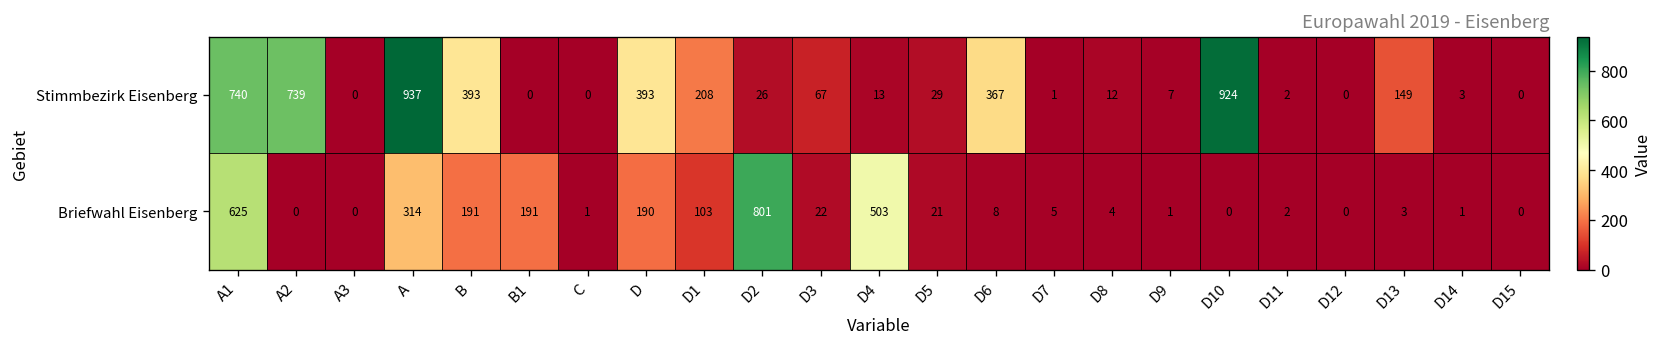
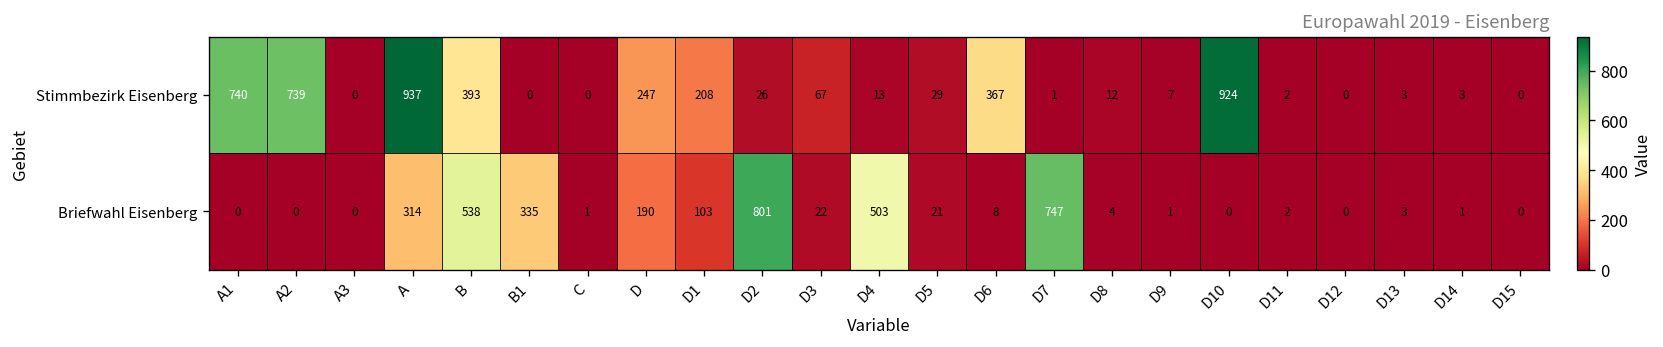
Stimmbezirk Eisenberg, D: 393 -> 247
Stimmbezirk Eisenberg, D13: 149 -> 3
Briefwahl Eisenberg, A1: 625 -> 0
Briefwahl Eisenberg, B: 191 -> 538
Briefwahl Eisenberg, B1: 191 -> 335
Briefwahl Eisenberg, D7: 5 -> 747
